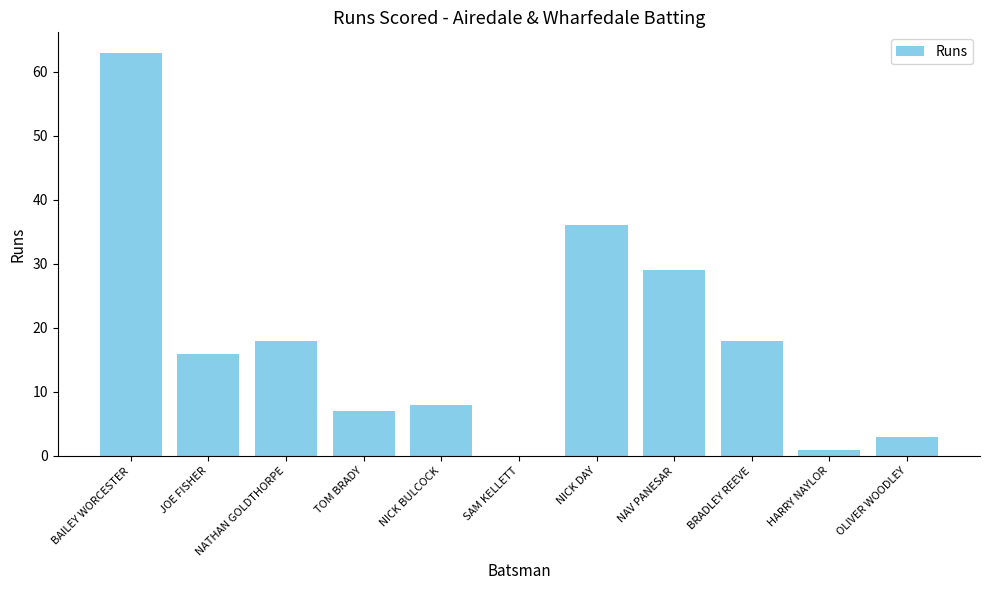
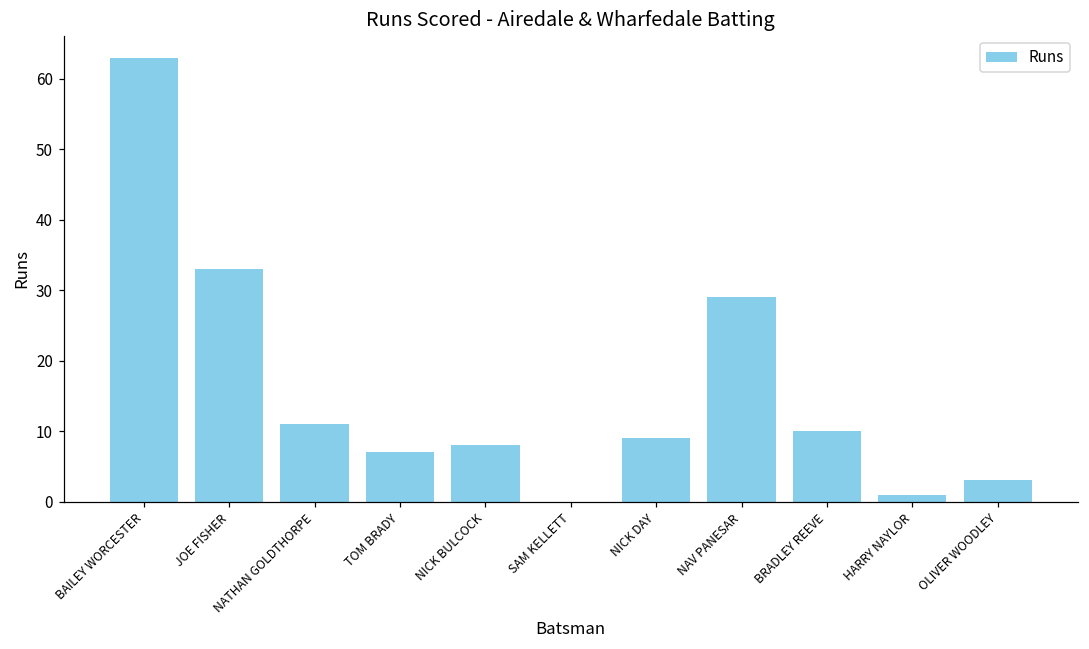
JOE FISHER: 16 -> 33
NATHAN GOLDTHORPE: 18 -> 11
NICK DAY: 36 -> 9
BRADLEY REEVE: 18 -> 10
